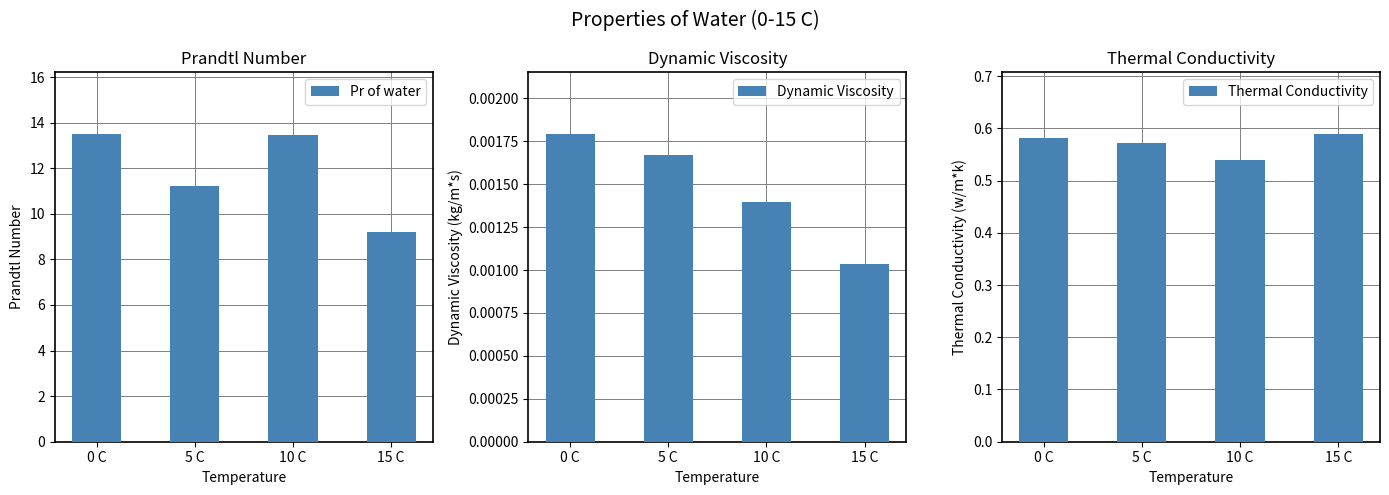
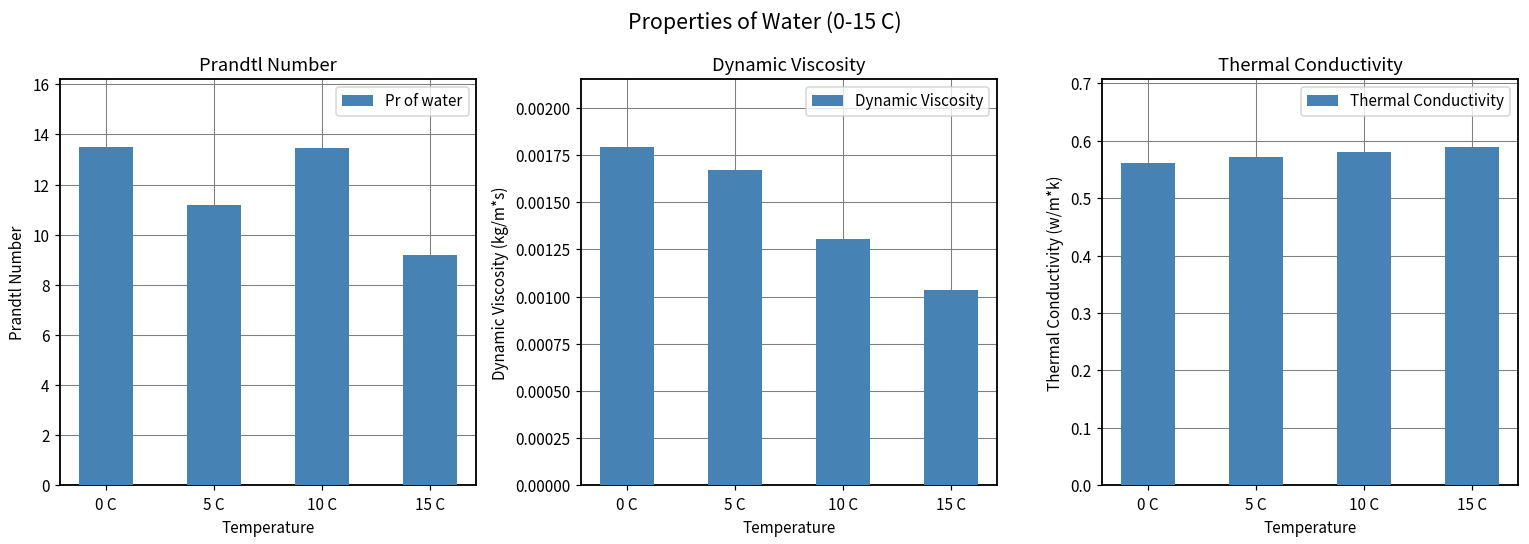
Dynamic Viscosity, 10 C: 0.00140 -> 0.00131
Thermal Conductivity, 0 C: 0.58 -> 0.56
Thermal Conductivity, 10 C: 0.54 -> 0.58
